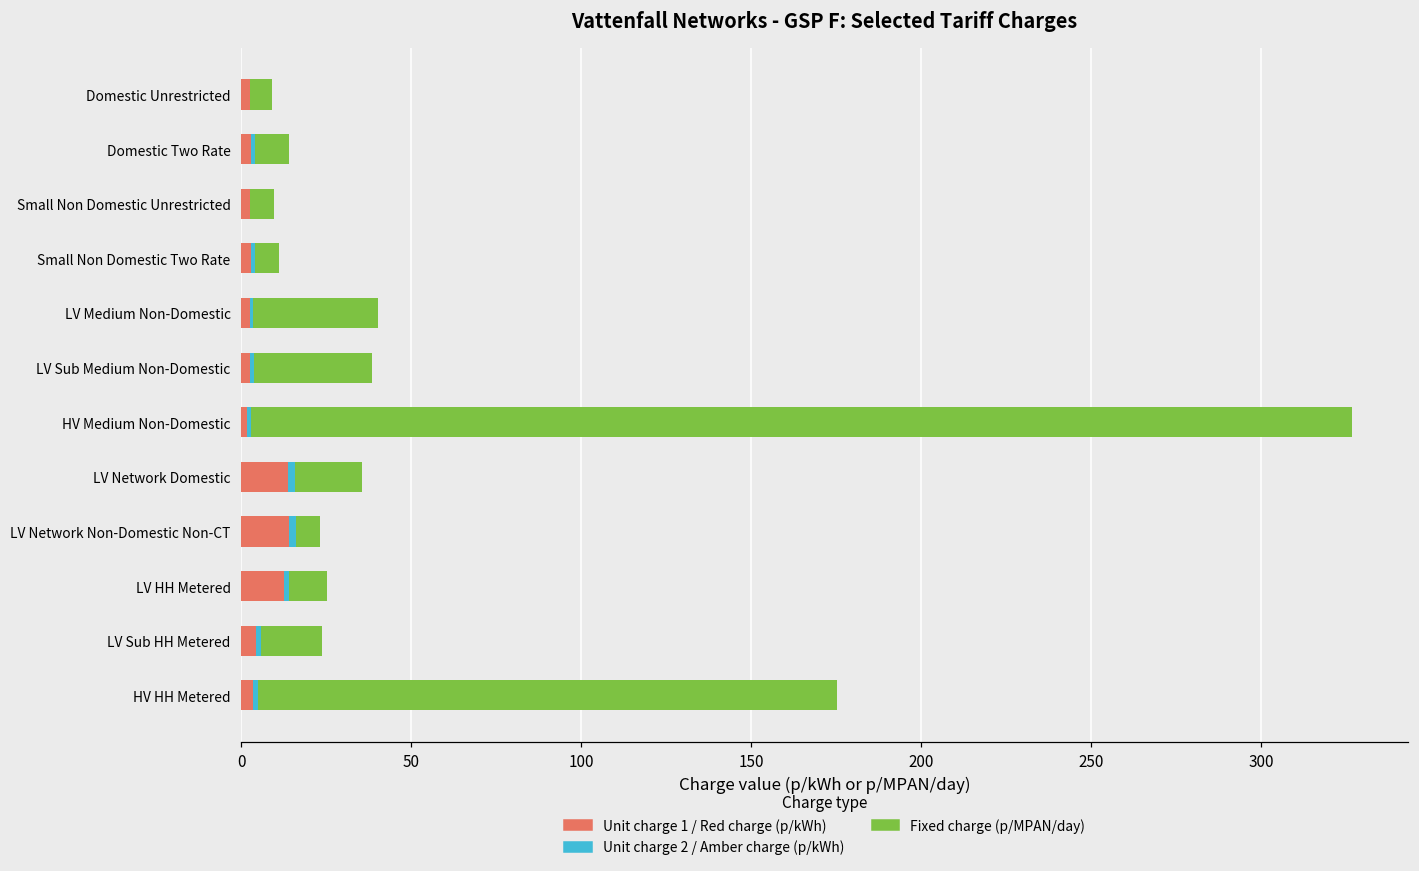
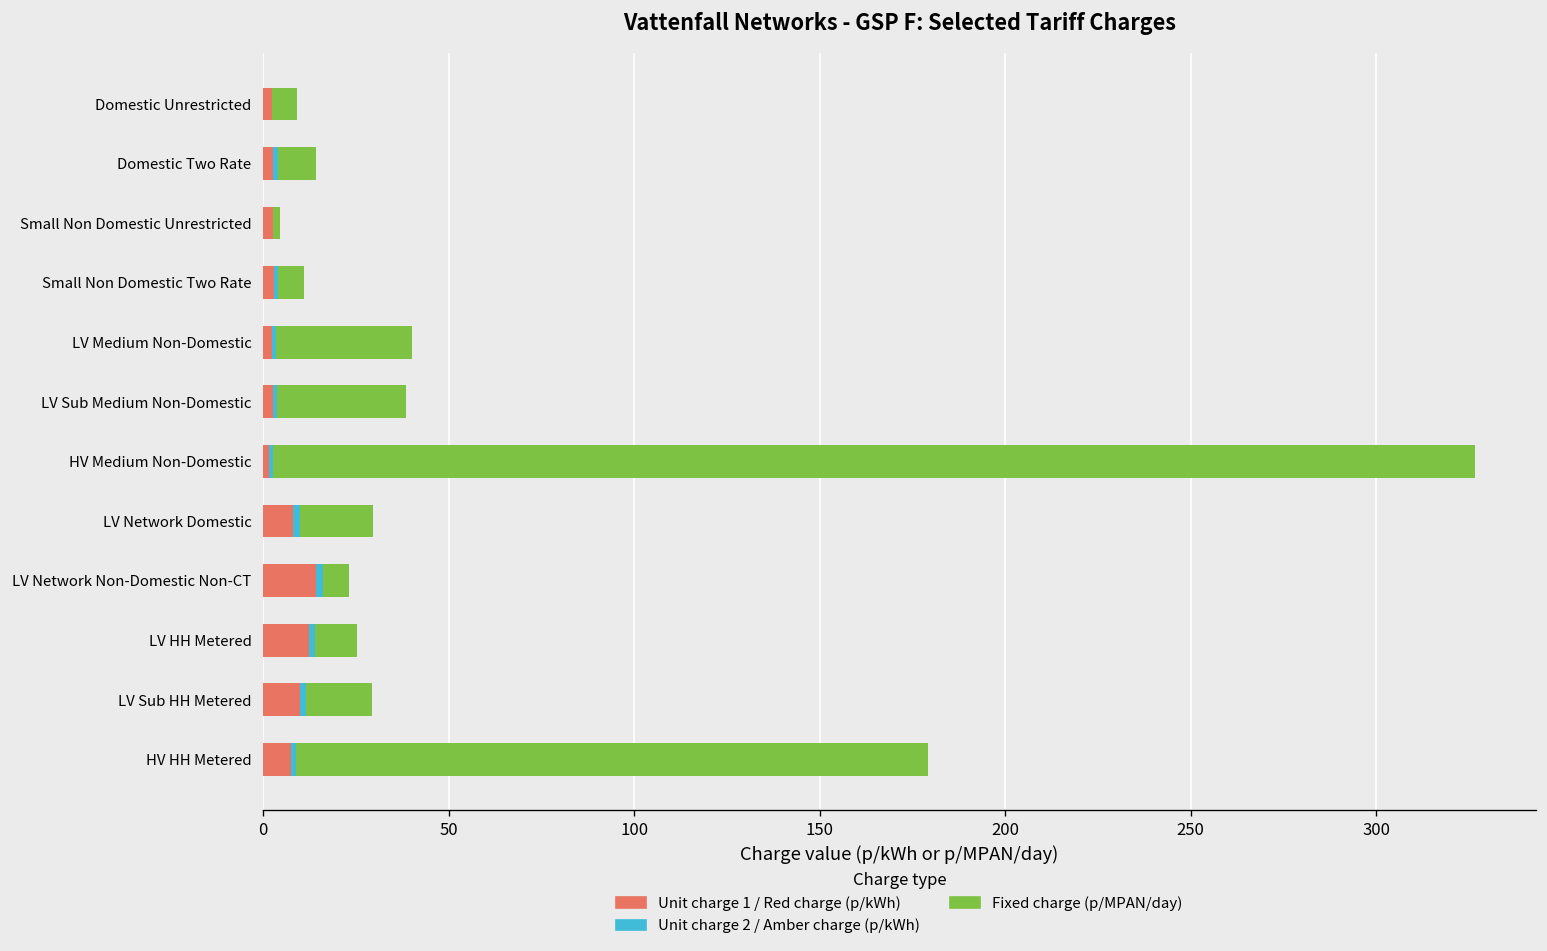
Fixed charge (p/MPAN/day), Small Non Domestic Unrestricted: 7 -> 2
Unit charge 1 / Red charge (p/kWh), LV Network Domestic: 14 -> 8
Unit charge 1 / Red charge (p/kWh), LV Sub HH Metered: 4 -> 10
Unit charge 1 / Red charge (p/kWh), HV HH Metered: 4 -> 7
